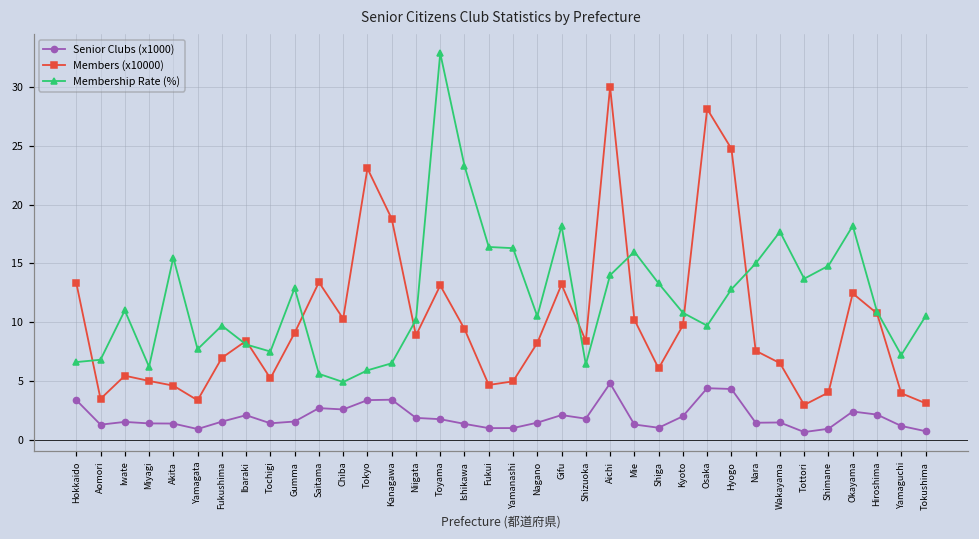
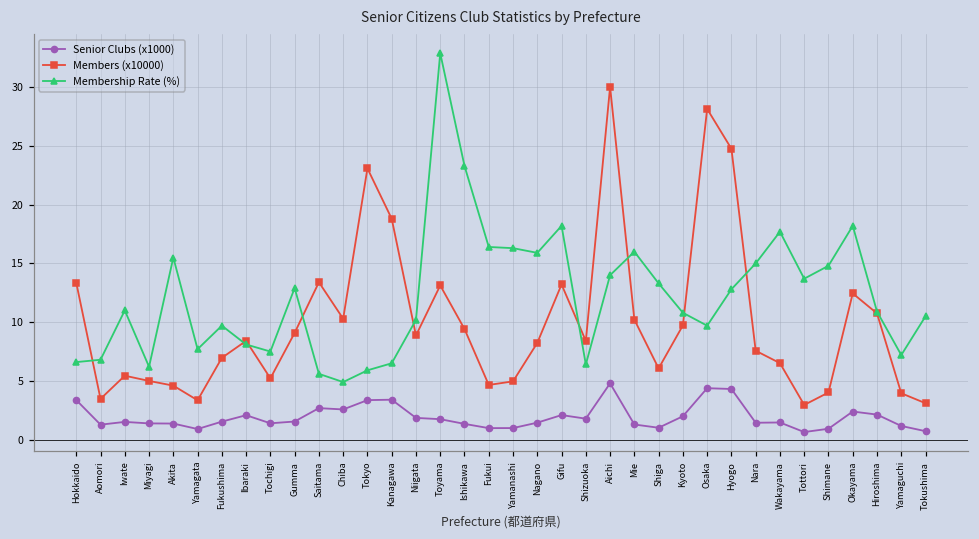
Membership Rate (%), Nagano: 10.5 -> 15.9
